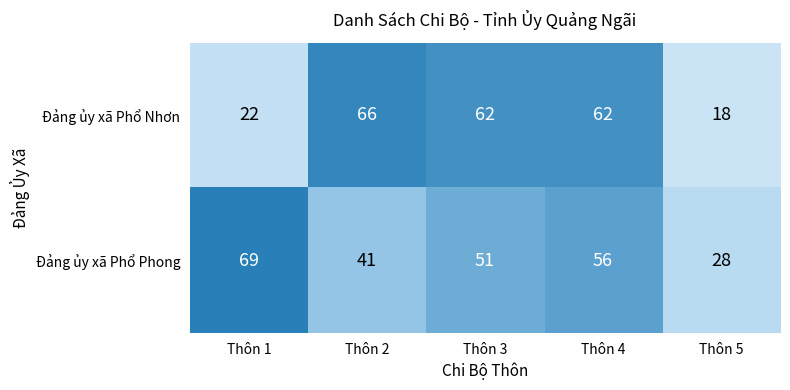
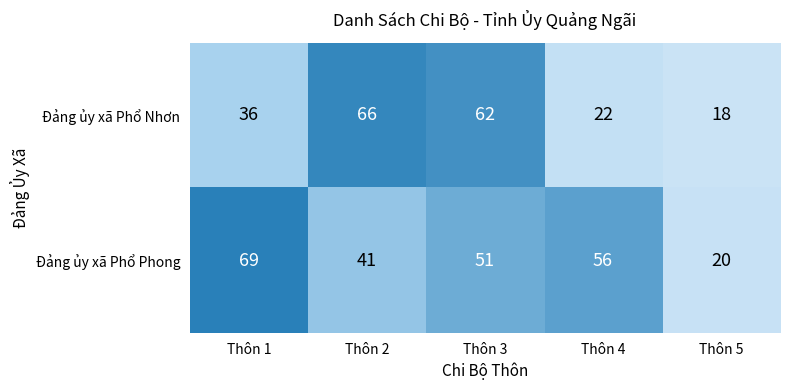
Đảng ủy xã Phổ Nhơn, Thôn 1: 22 -> 36
Đảng ủy xã Phổ Nhơn, Thôn 4: 62 -> 22
Đảng ủy xã Phổ Phong, Thôn 5: 28 -> 20
